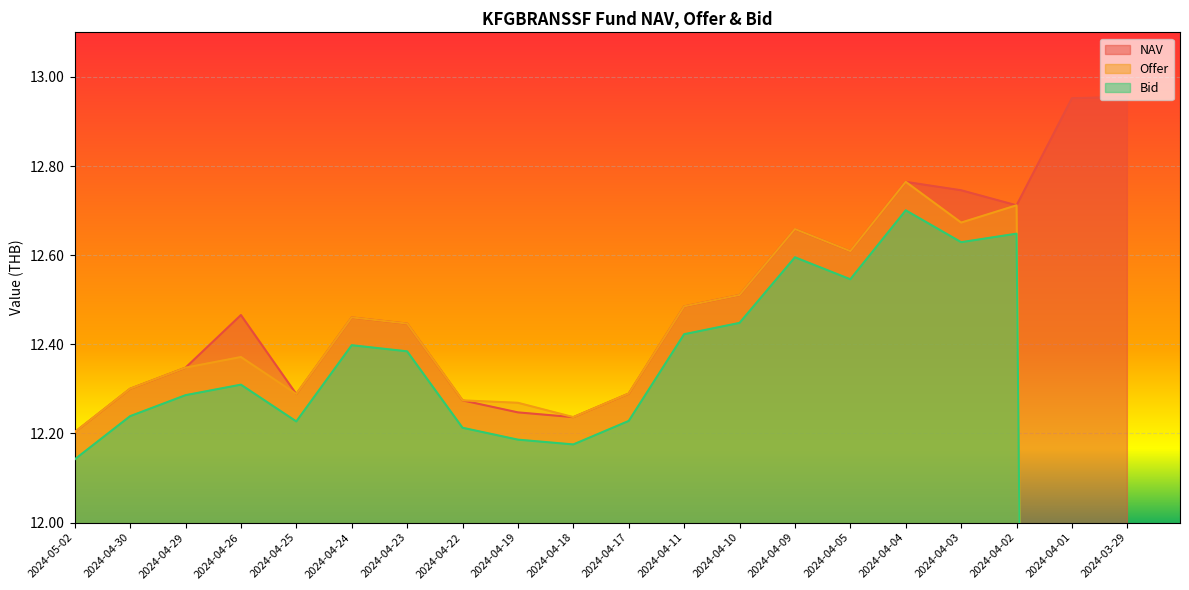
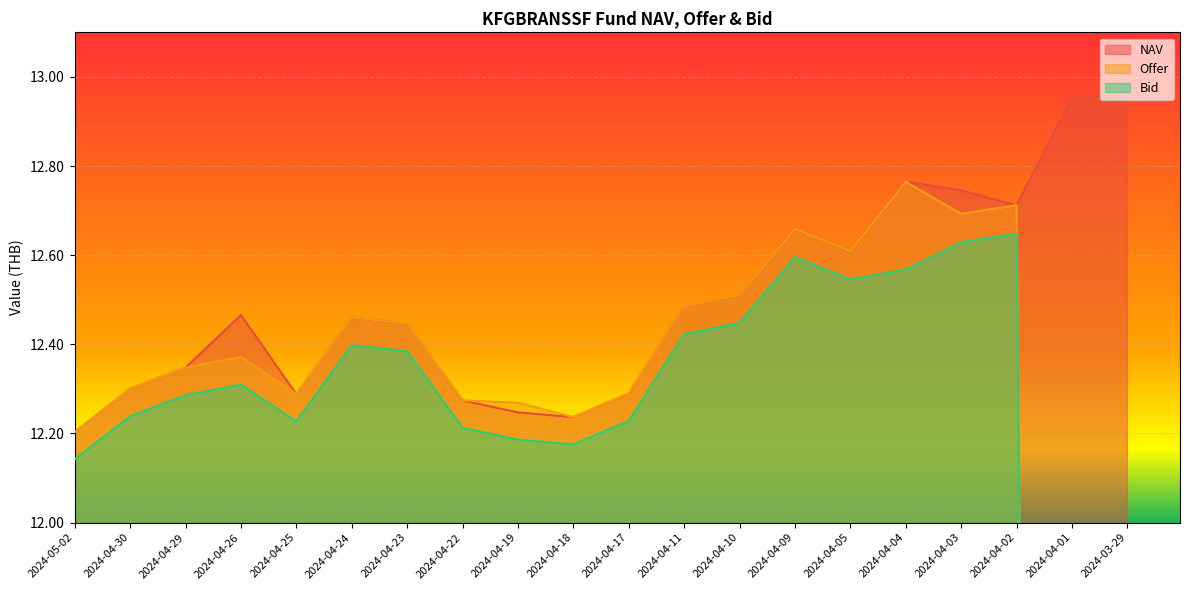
Bid, 2024-04-04: 12.70 -> 12.57
Offer, 2024-04-03: 12.67 -> 12.69
